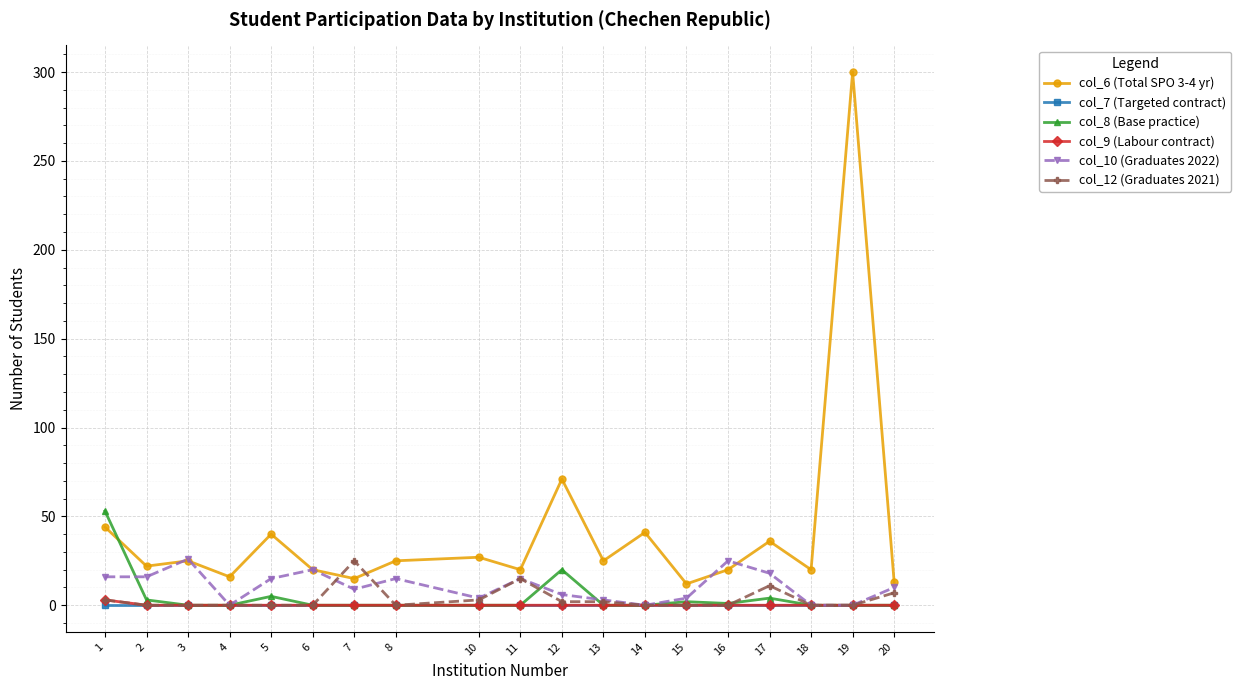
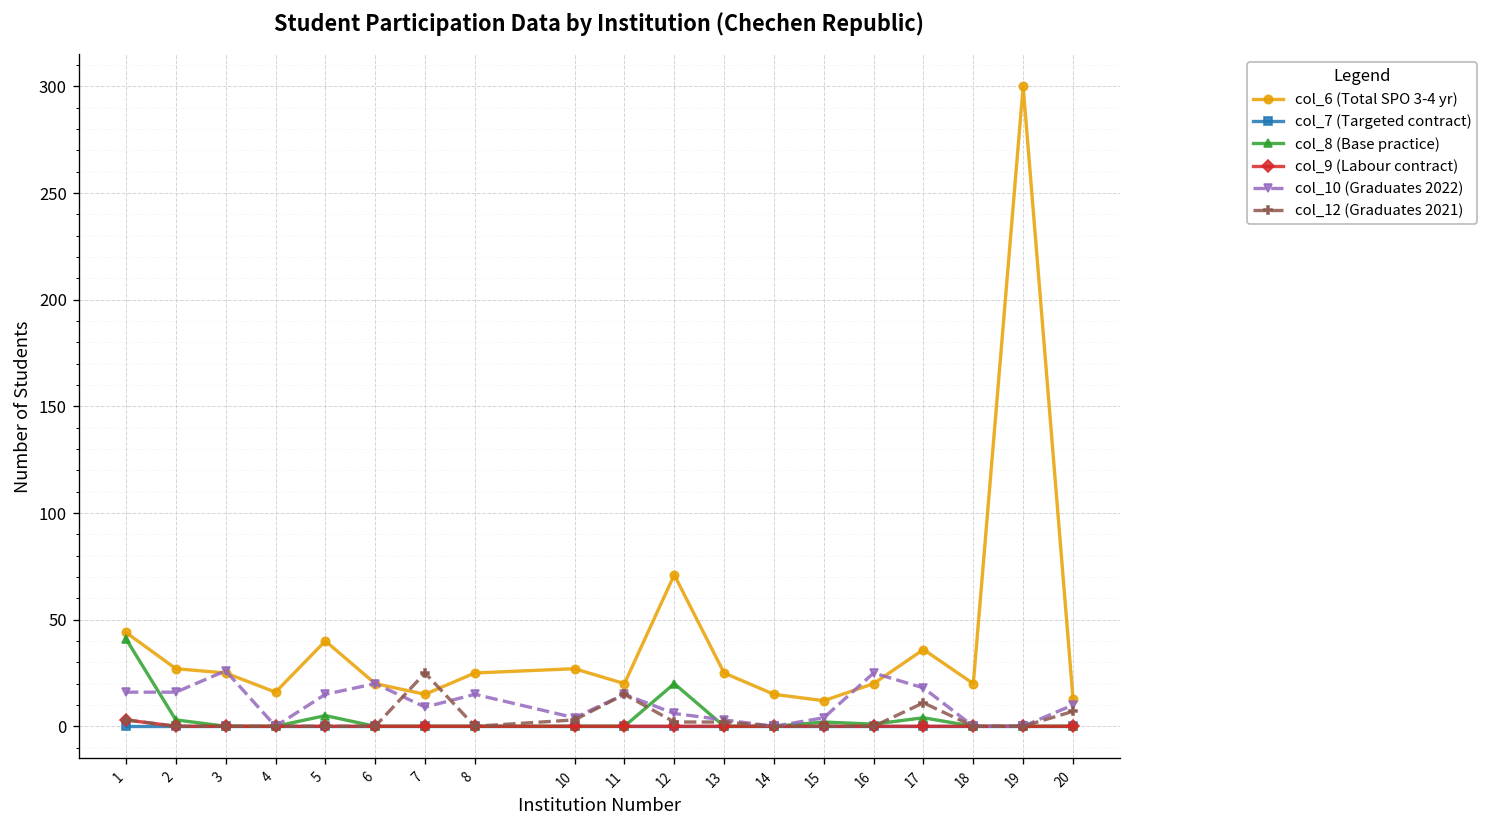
col_8 (Base practice), 1: 53 -> 41
col_6 (Total SPO 3-4 yr), 2: 22 -> 27
col_6 (Total SPO 3-4 yr), 14: 41 -> 15
